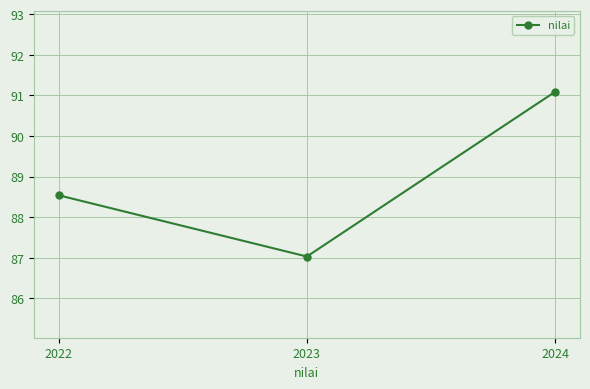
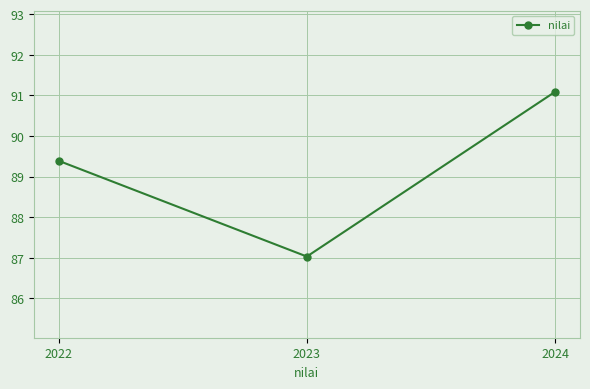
2022: 88.5 -> 89.4
